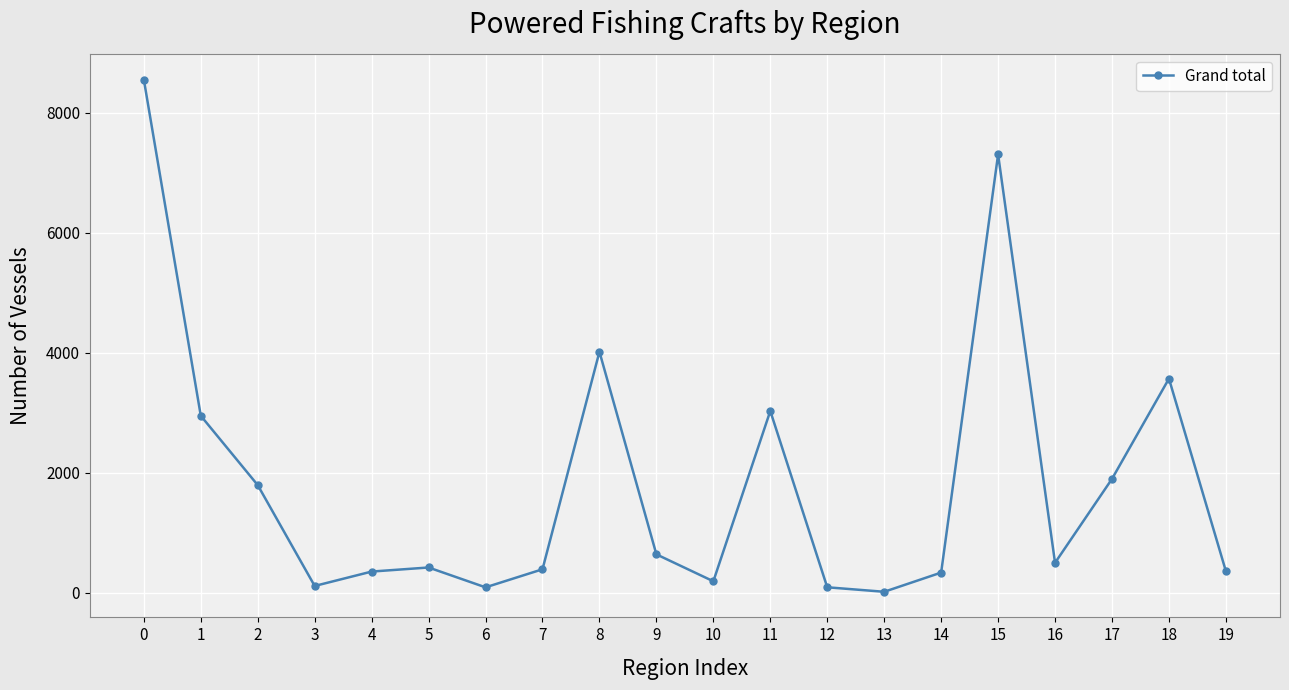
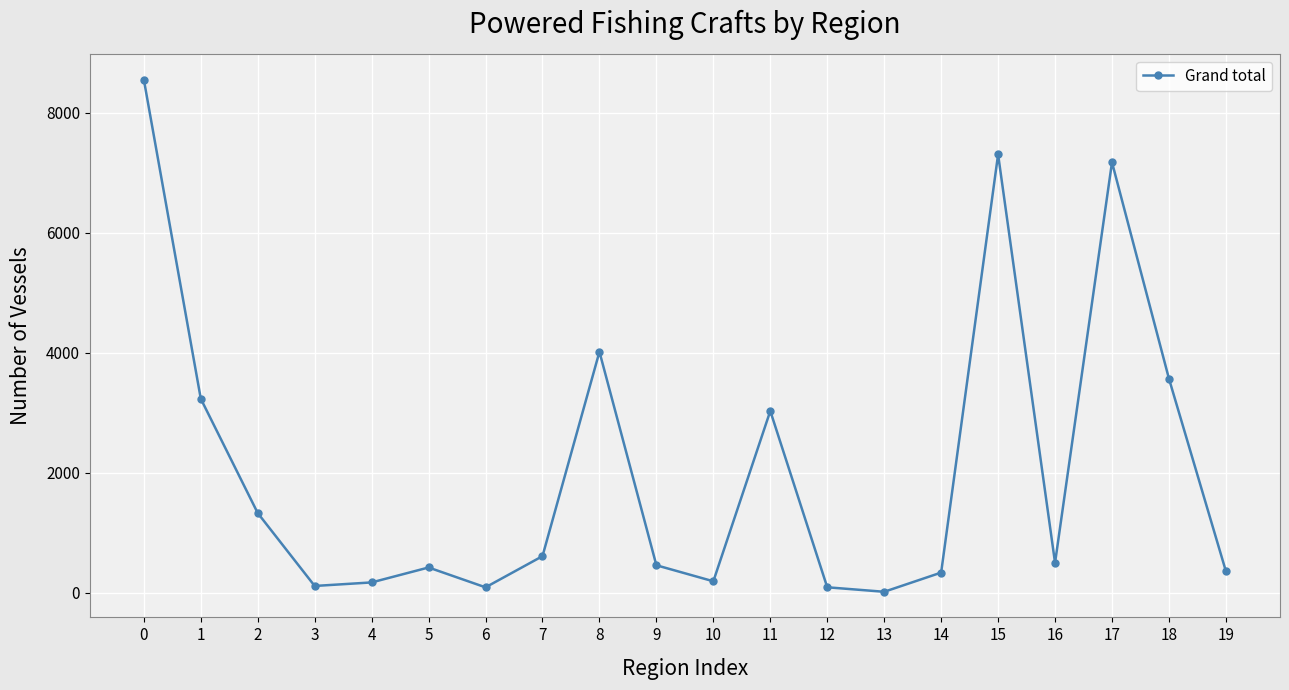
1: 2900 -> 3200
2: 1800 -> 1300
4: 400 -> 200
7: 400 -> 600
9: 600 -> 500
17: 1900 -> 7200
